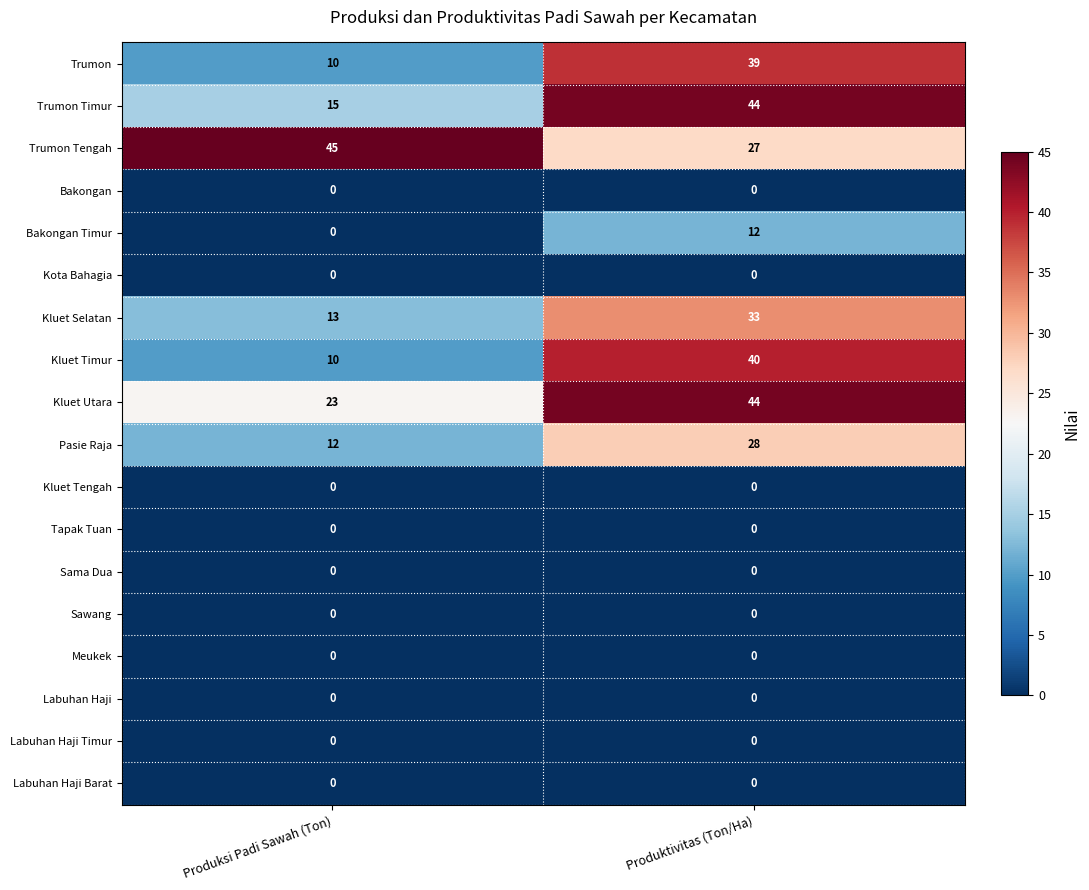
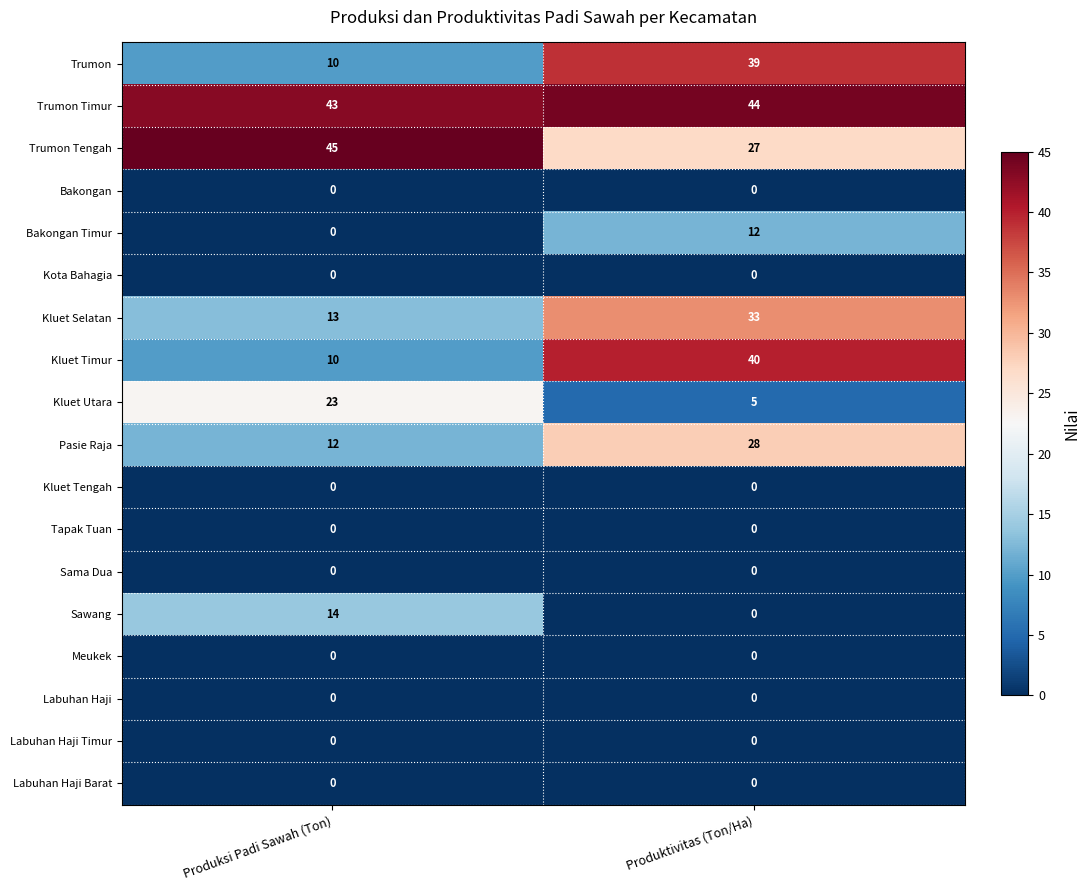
Trumon Timur, Produksi Padi Sawah (Ton): 15 -> 43
Kluet Utara, Produktivitas (Ton/Ha): 44 -> 5
Sawang, Produksi Padi Sawah (Ton): 0 -> 14
